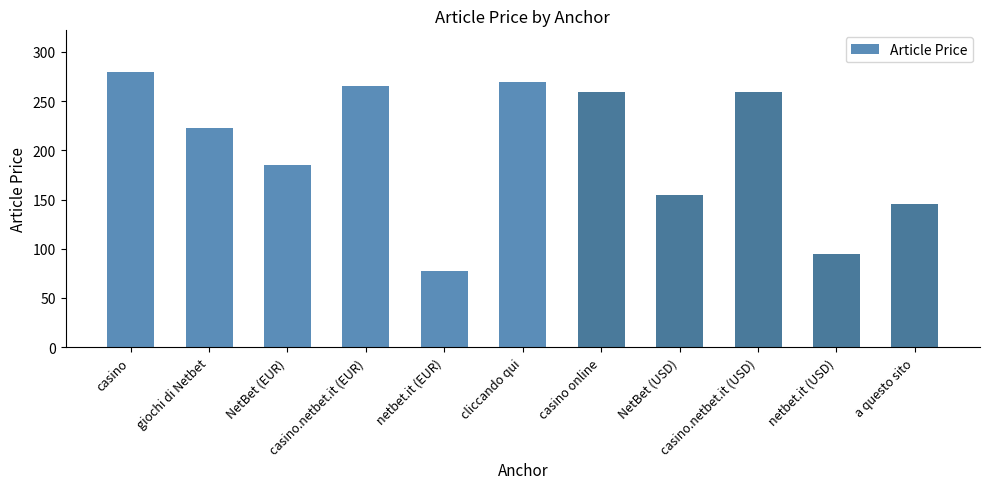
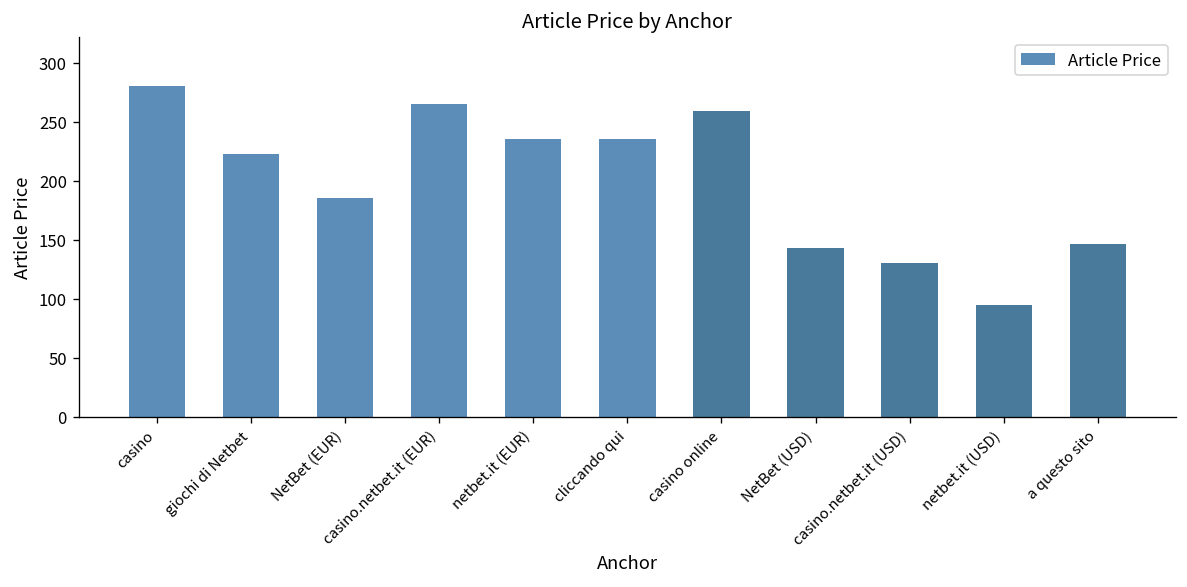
netbet.it (EUR): 80 -> 240
cliccando qui: 270 -> 240
NetBet (USD): 160 -> 140
casino.netbet.it (USD): 260 -> 130
